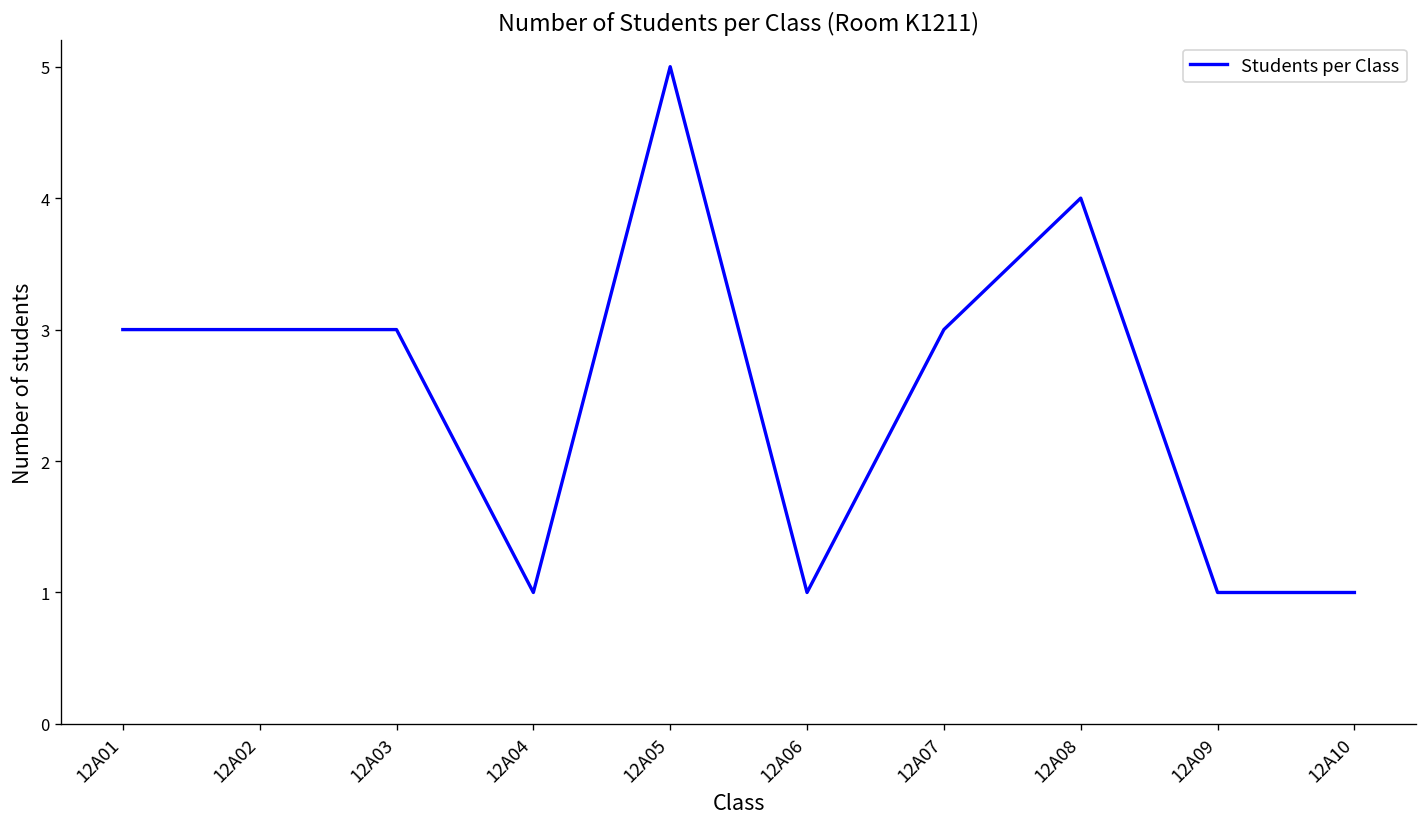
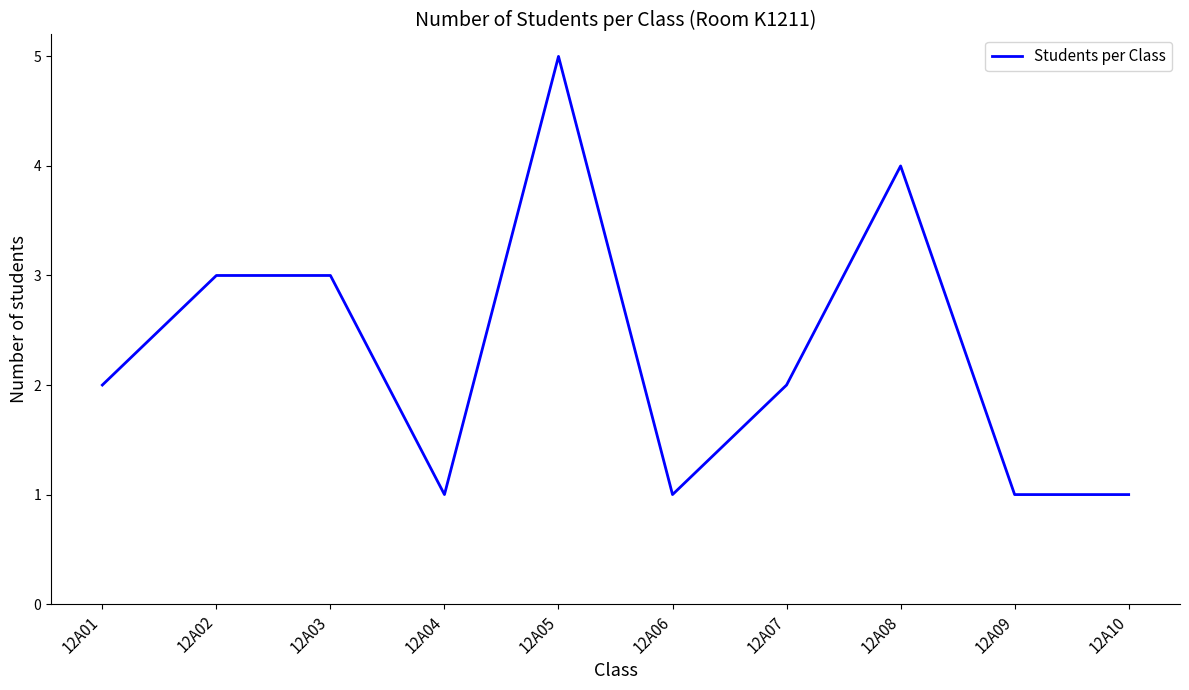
12A01: 3 -> 2
12A07: 3 -> 2
